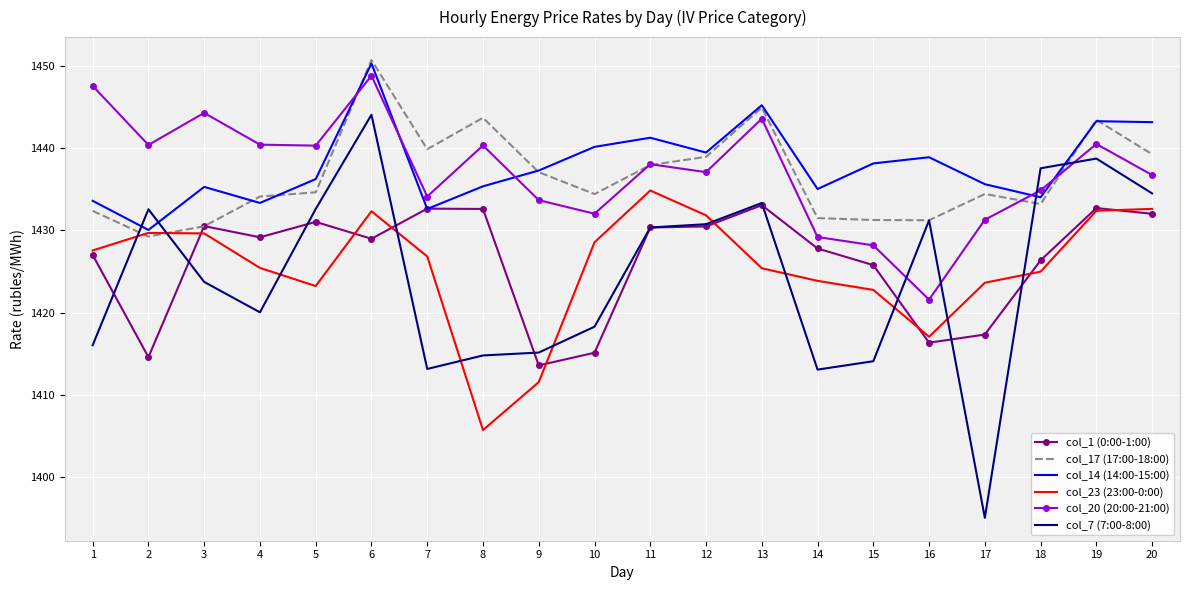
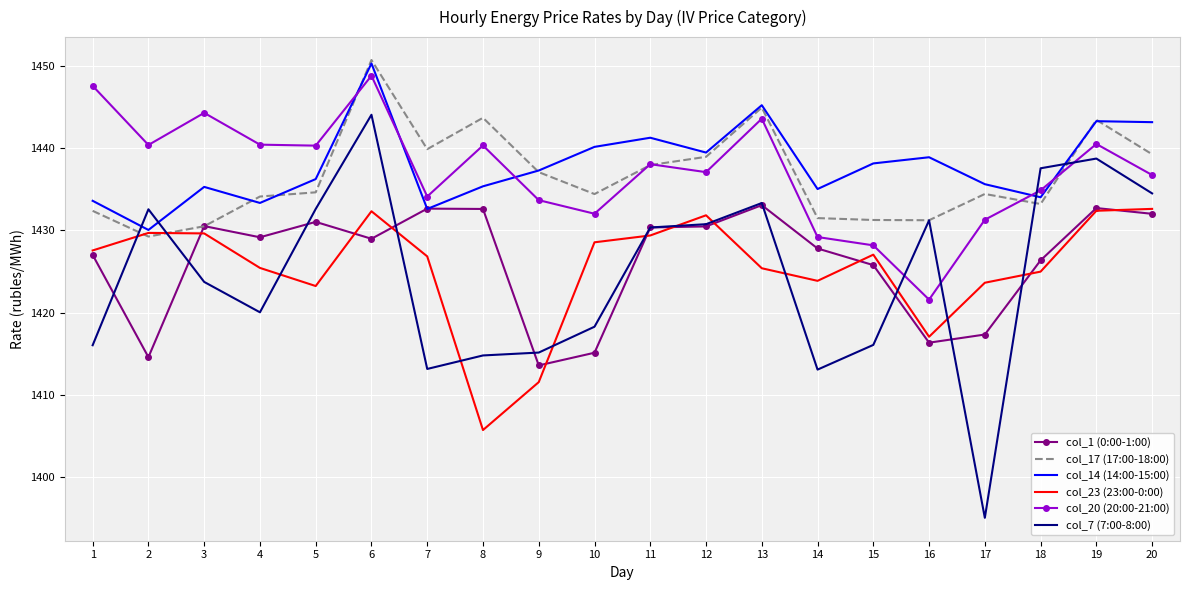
col_23 (23:00-0:00), 11: 1435 -> 1429
col_23 (23:00-0:00), 15: 1423 -> 1427
col_7 (7:00-8:00), 15: 1414 -> 1416
